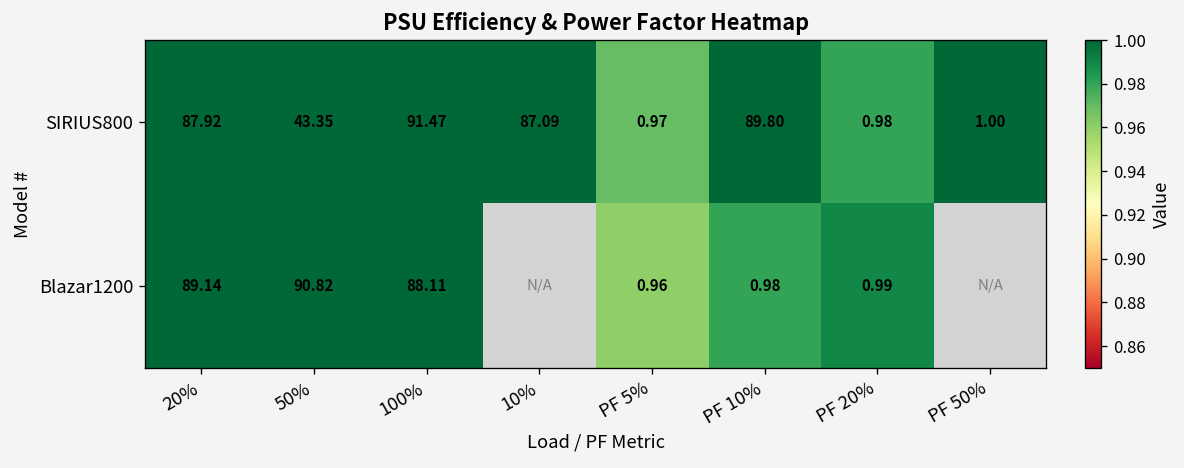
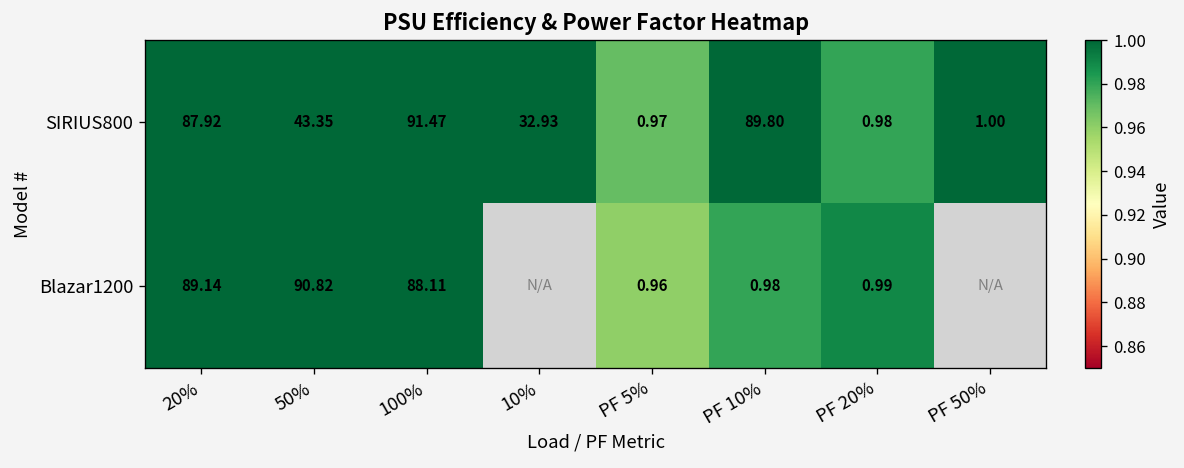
SIRIUS800, 10%: 87.09 -> 32.93
